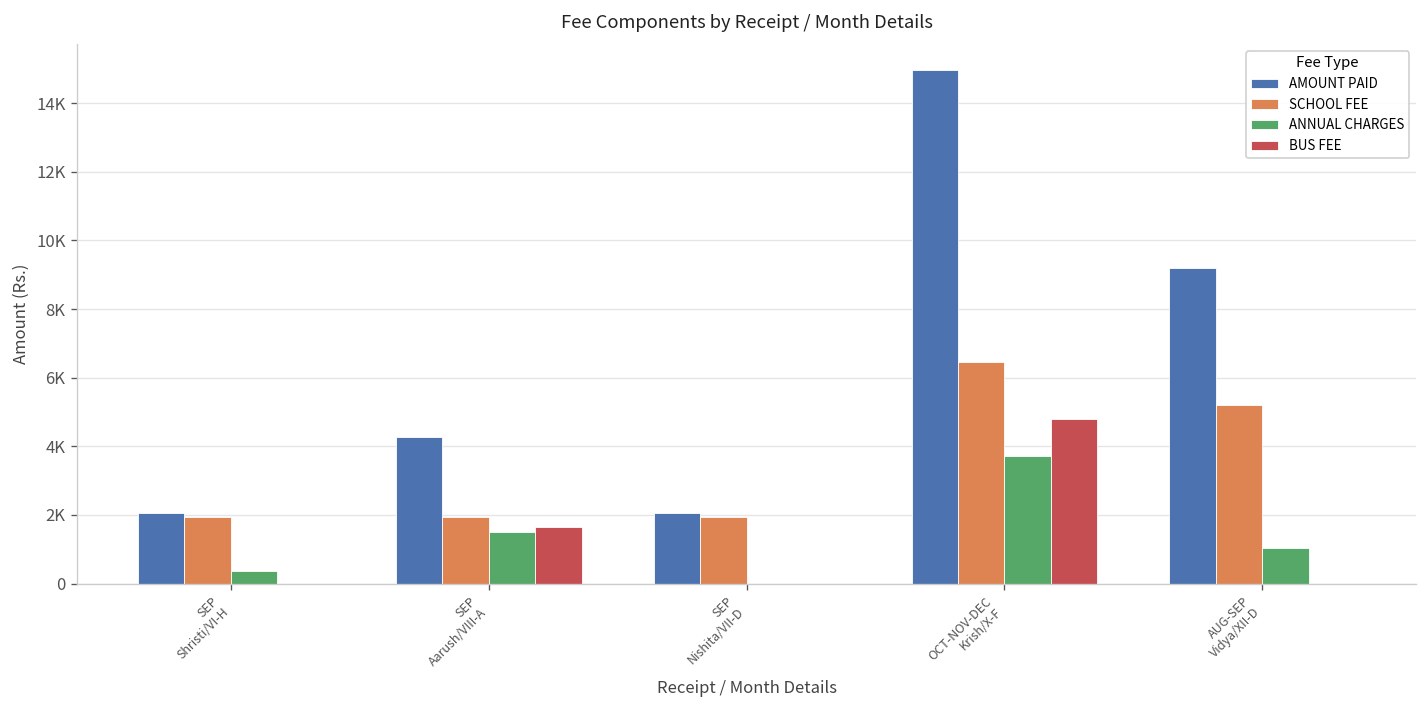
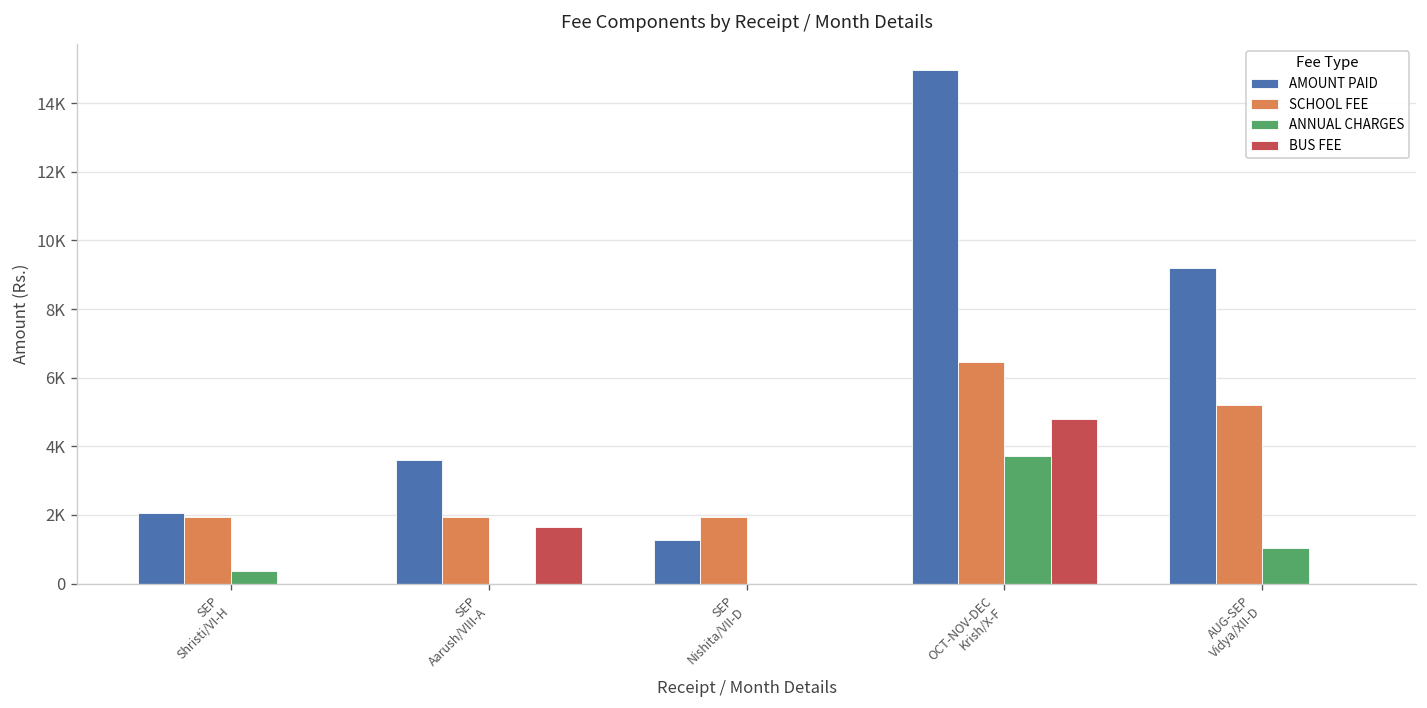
AMOUNT PAID, SEP Aarush/VIII-A: 4300 -> 3600
ANNUAL CHARGES, SEP Aarush/VIII-A: 1500 -> 0
AMOUNT PAID, SEP Nishita/VII-D: 2100 -> 1300
